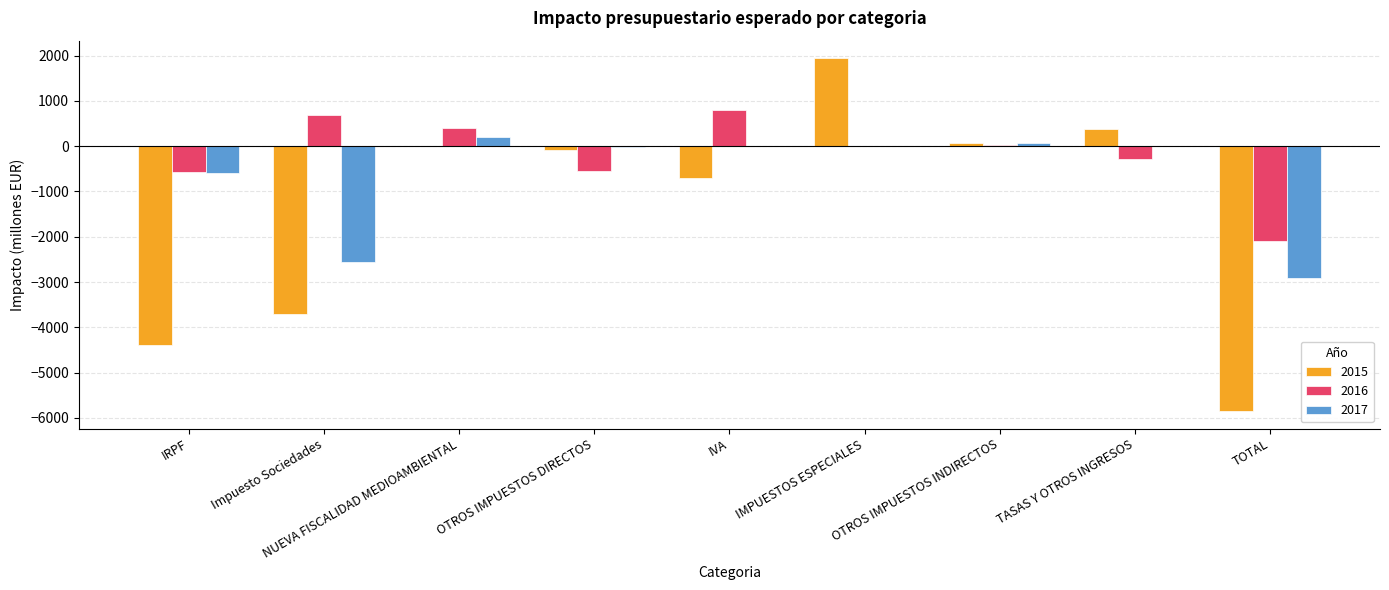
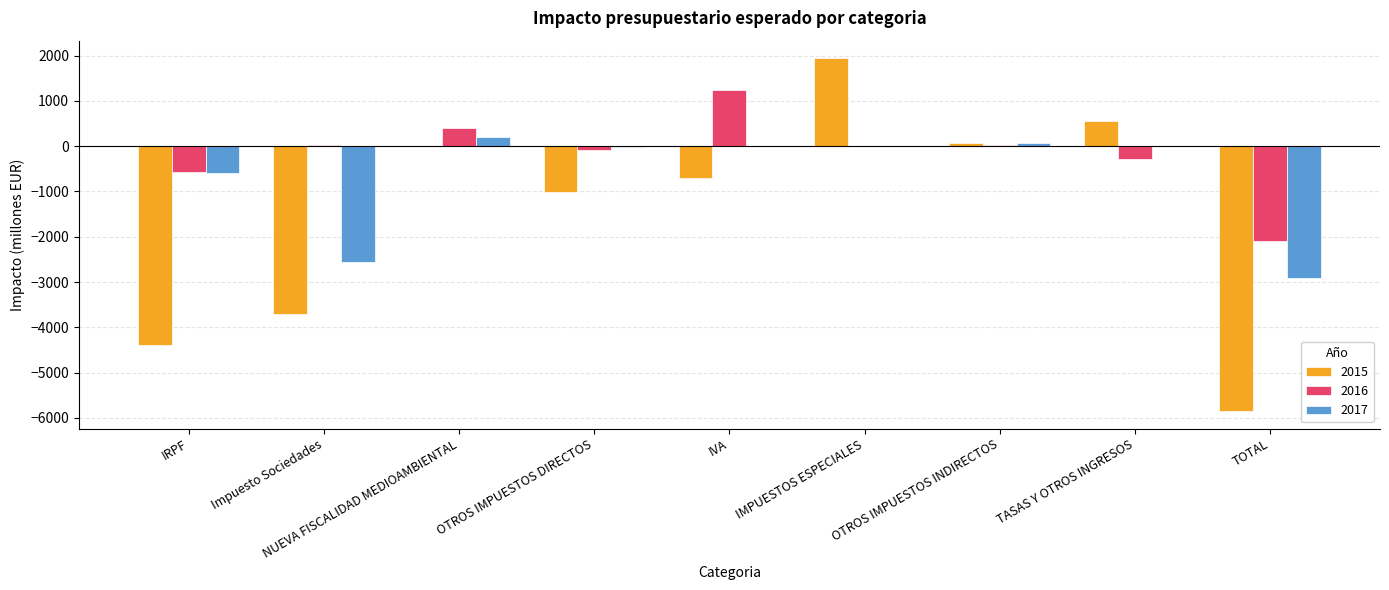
2016, Impuesto Sociedades: 700 -> 0
2015, OTROS IMPUESTOS DIRECTOS: -100 -> -1000
2016, OTROS IMPUESTOS DIRECTOS: -500 -> -100
2016, IVA: 800 -> 1200
2015, TASAS Y OTROS INGRESOS: 400 -> 600
